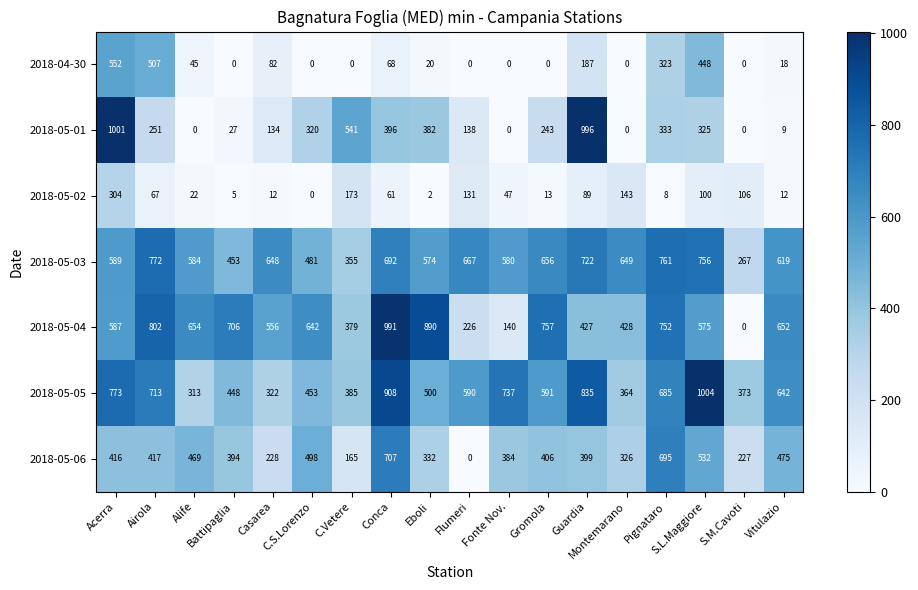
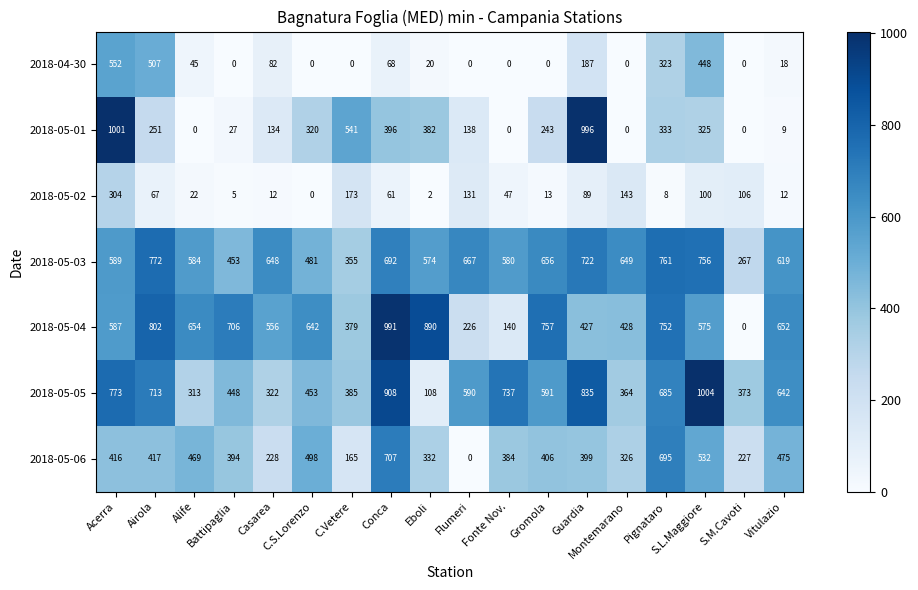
2018-05-05, Eboli: 500 -> 108
